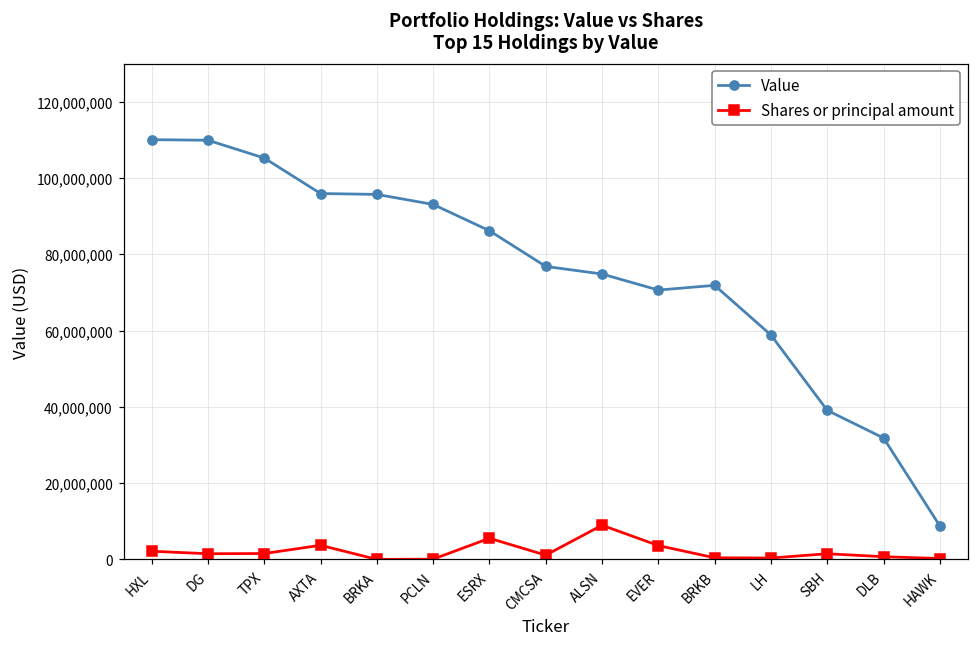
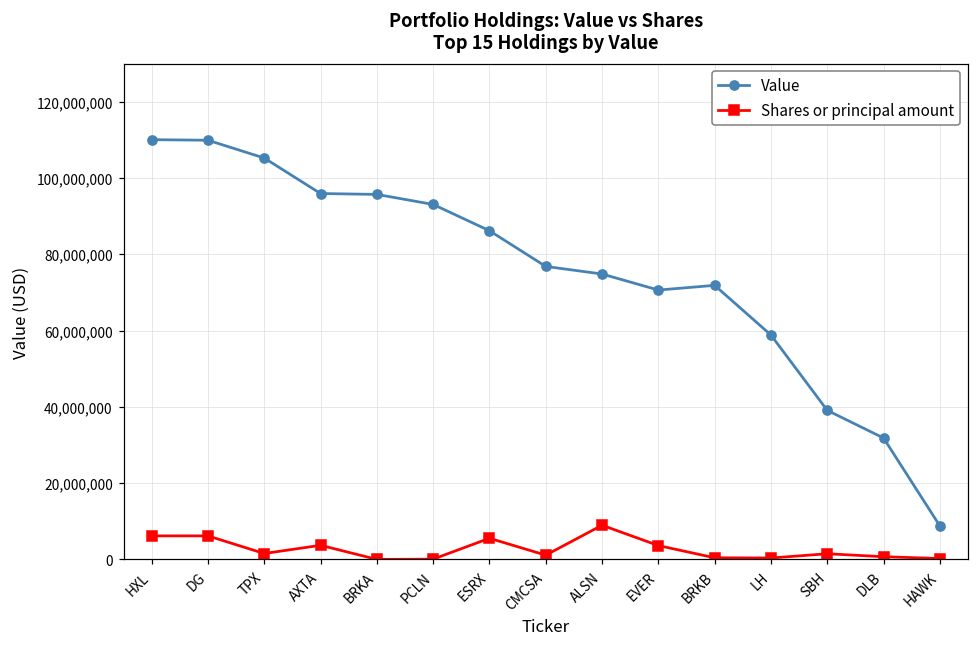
Shares or principal amount, HXL: 2,000,000 -> 6,000,000
Shares or principal amount, DG: 1,000,000 -> 6,000,000
